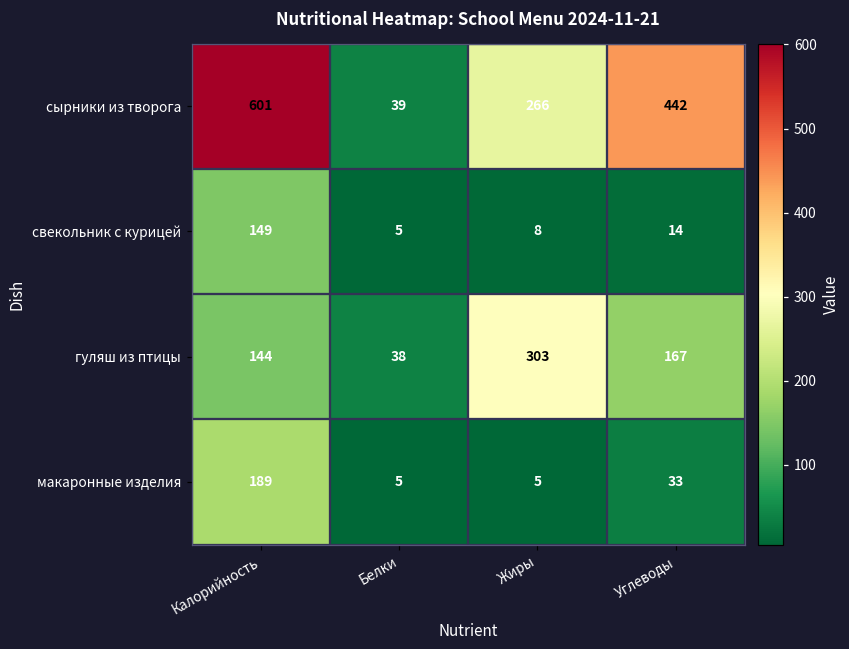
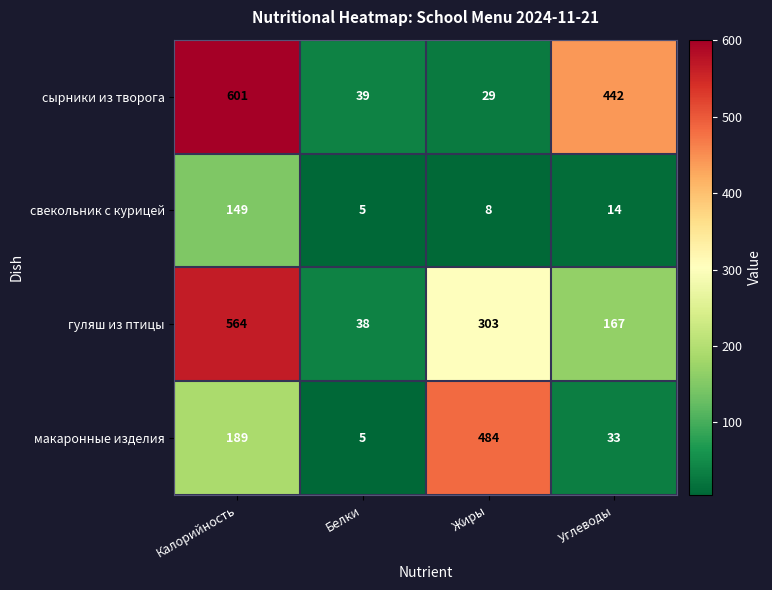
сырники из творога, Жиры: 266 -> 29
гуляш из птицы, Калорийность: 144 -> 564
макаронные изделия, Жиры: 5 -> 484
